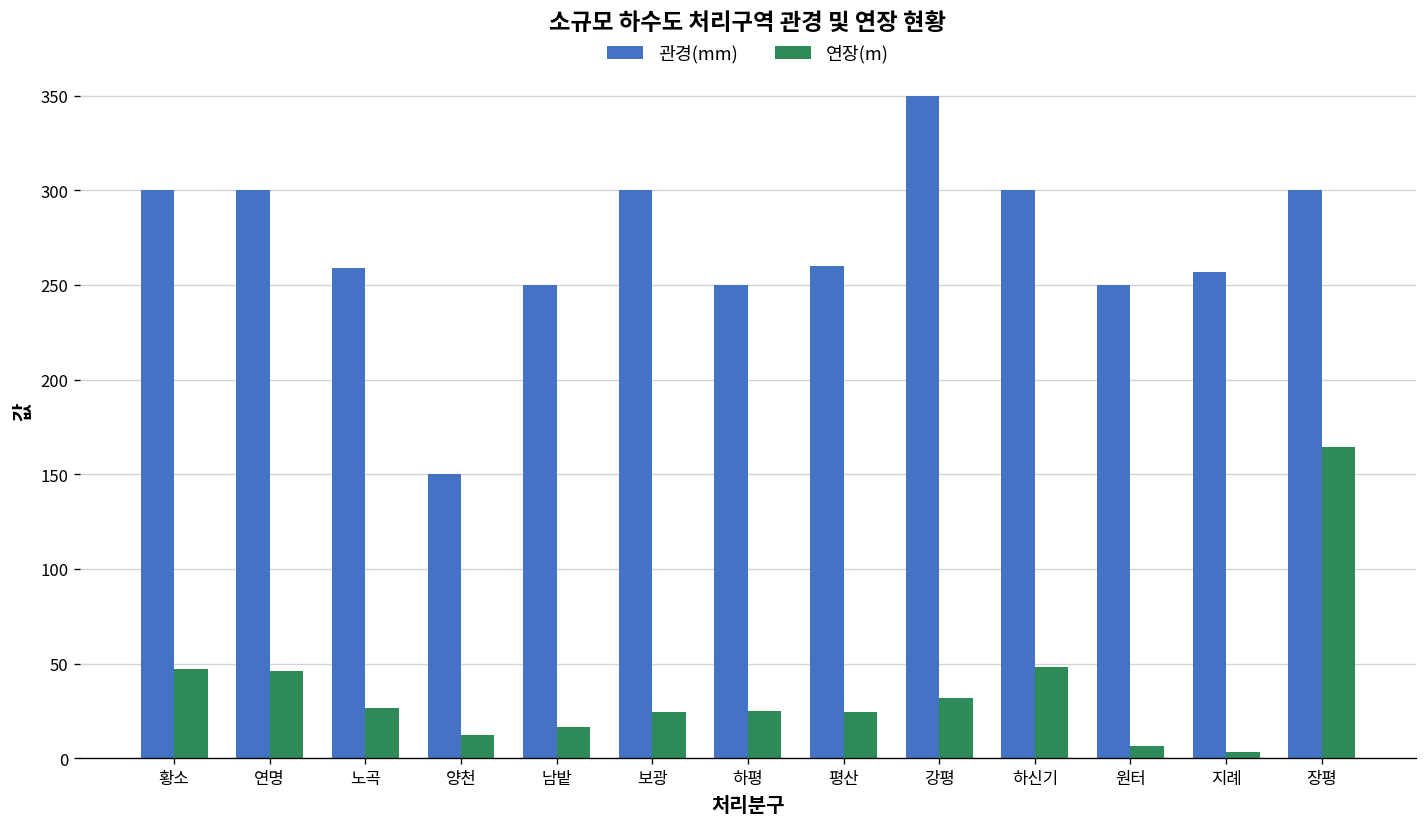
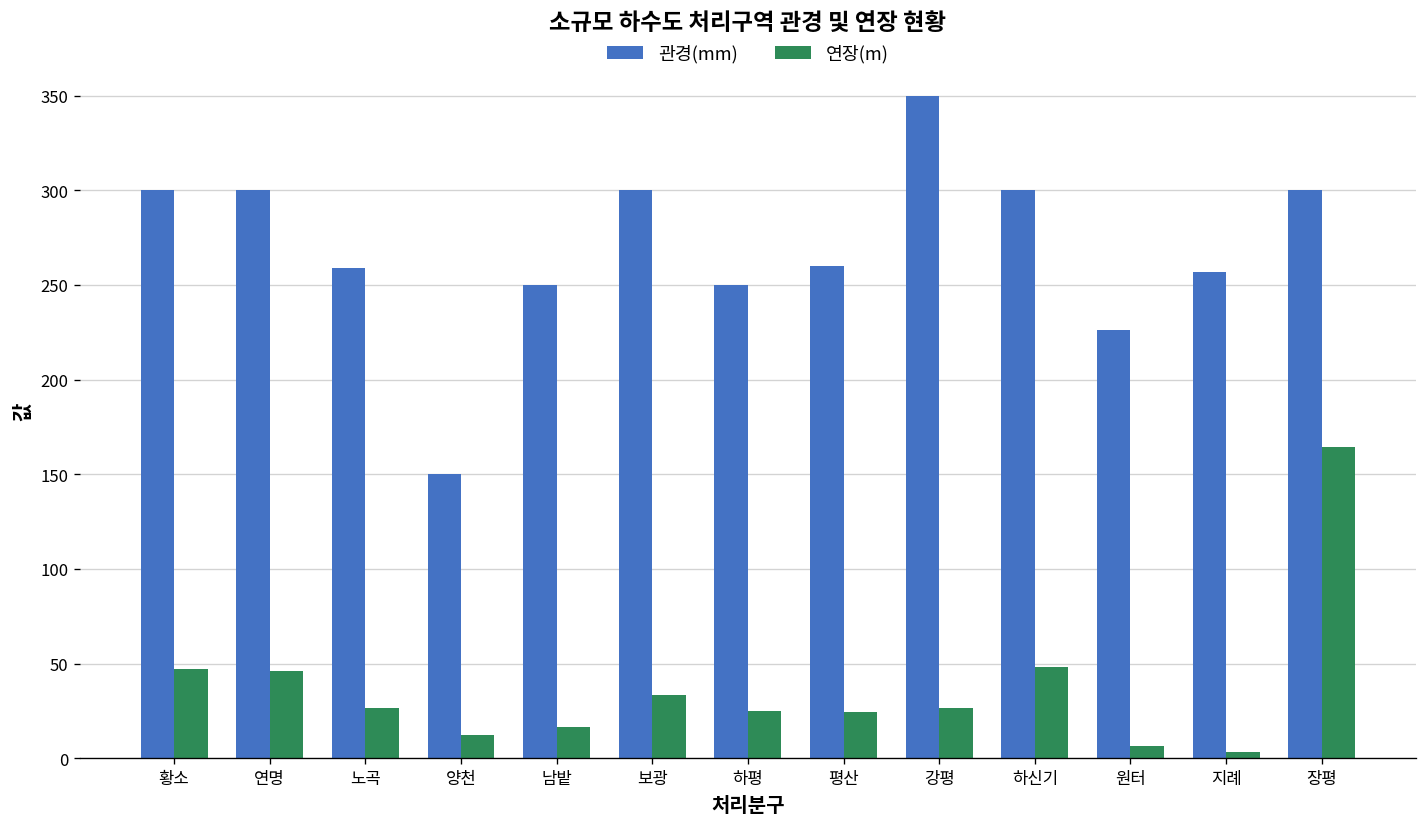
연장(m), 보광: 25 -> 34
연장(m), 강평: 32 -> 26
관경(mm), 원터: 250 -> 226
